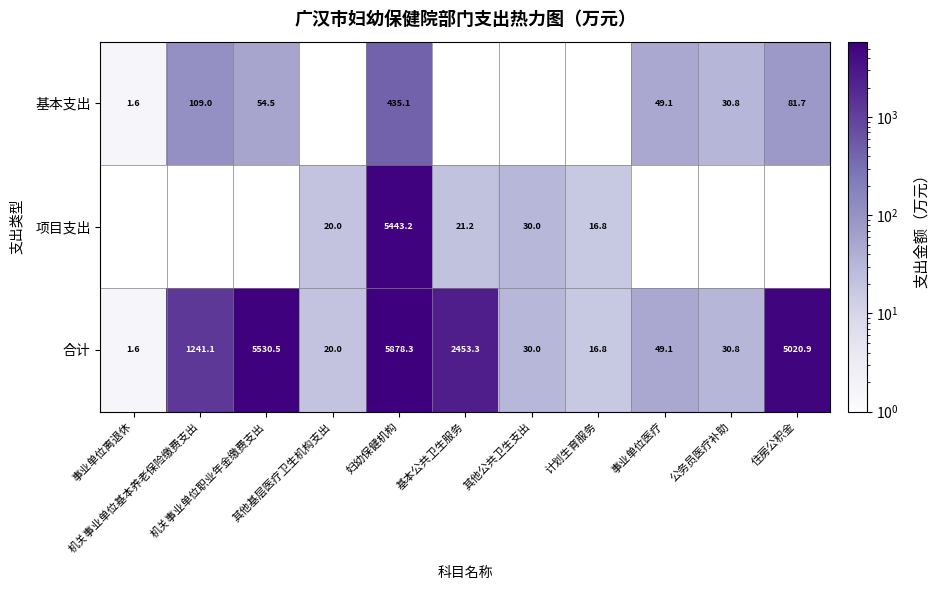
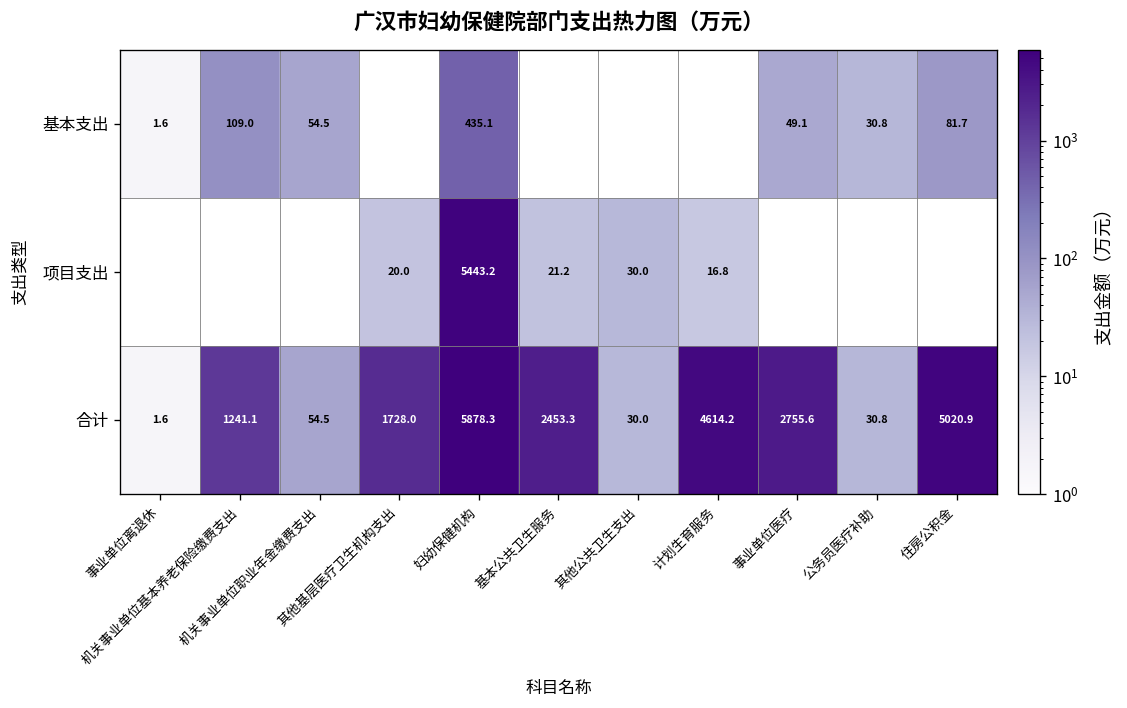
合计, 机关事业单位职业年金缴费支出: 5530.5 -> 54.5
合计, 其他基层医疗卫生机构支出: 20.0 -> 1728.0
合计, 计划生育服务: 16.8 -> 4614.2
合计, 事业单位医疗: 49.1 -> 2755.6
